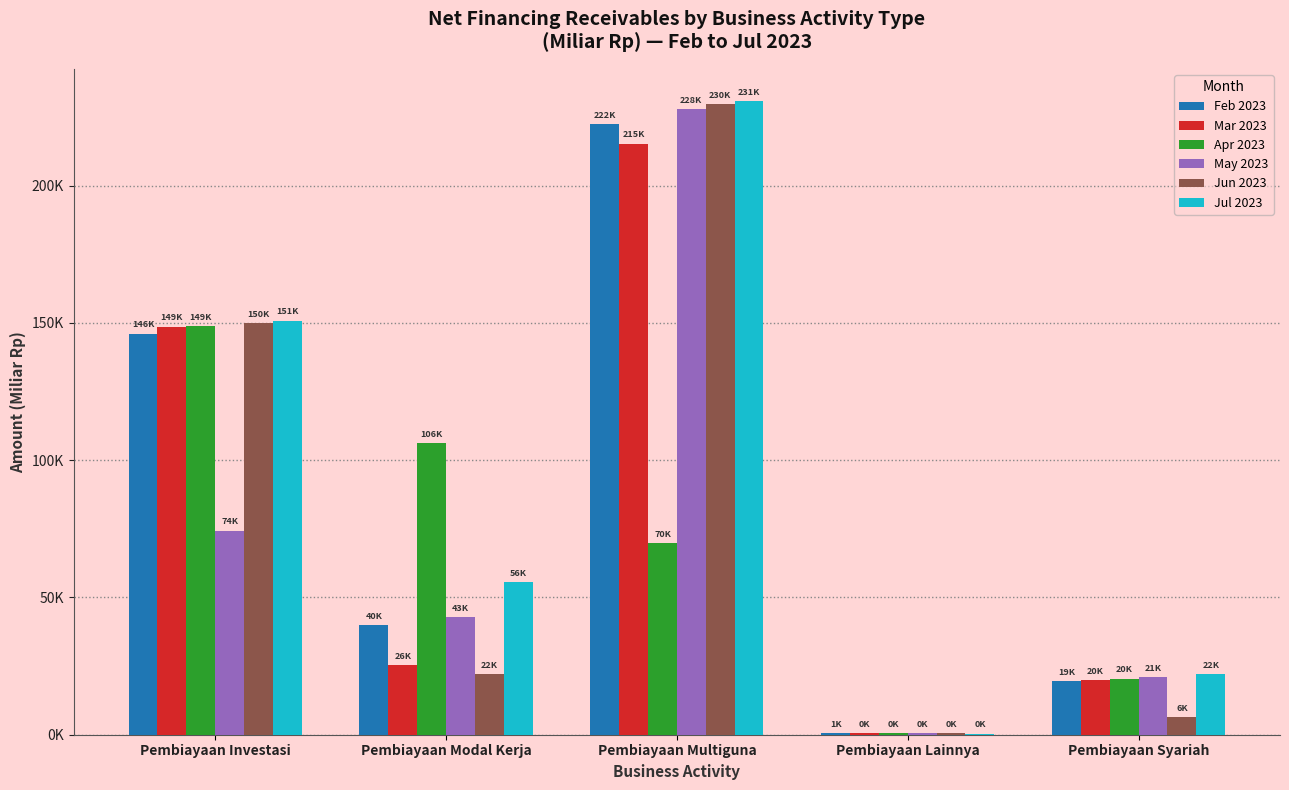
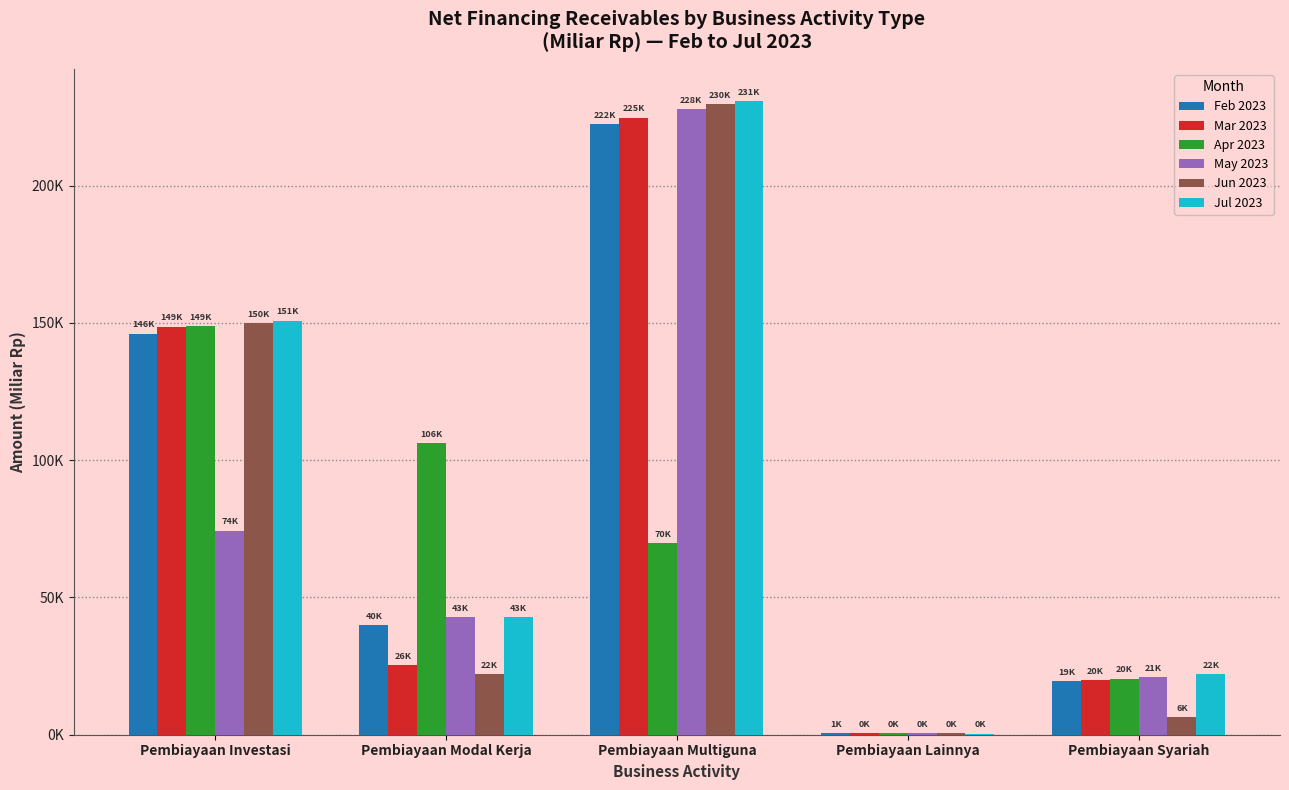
Jul 2023, Pembiayaan Modal Kerja: 56K -> 43K
Mar 2023, Pembiayaan Multiguna: 215K -> 225K
